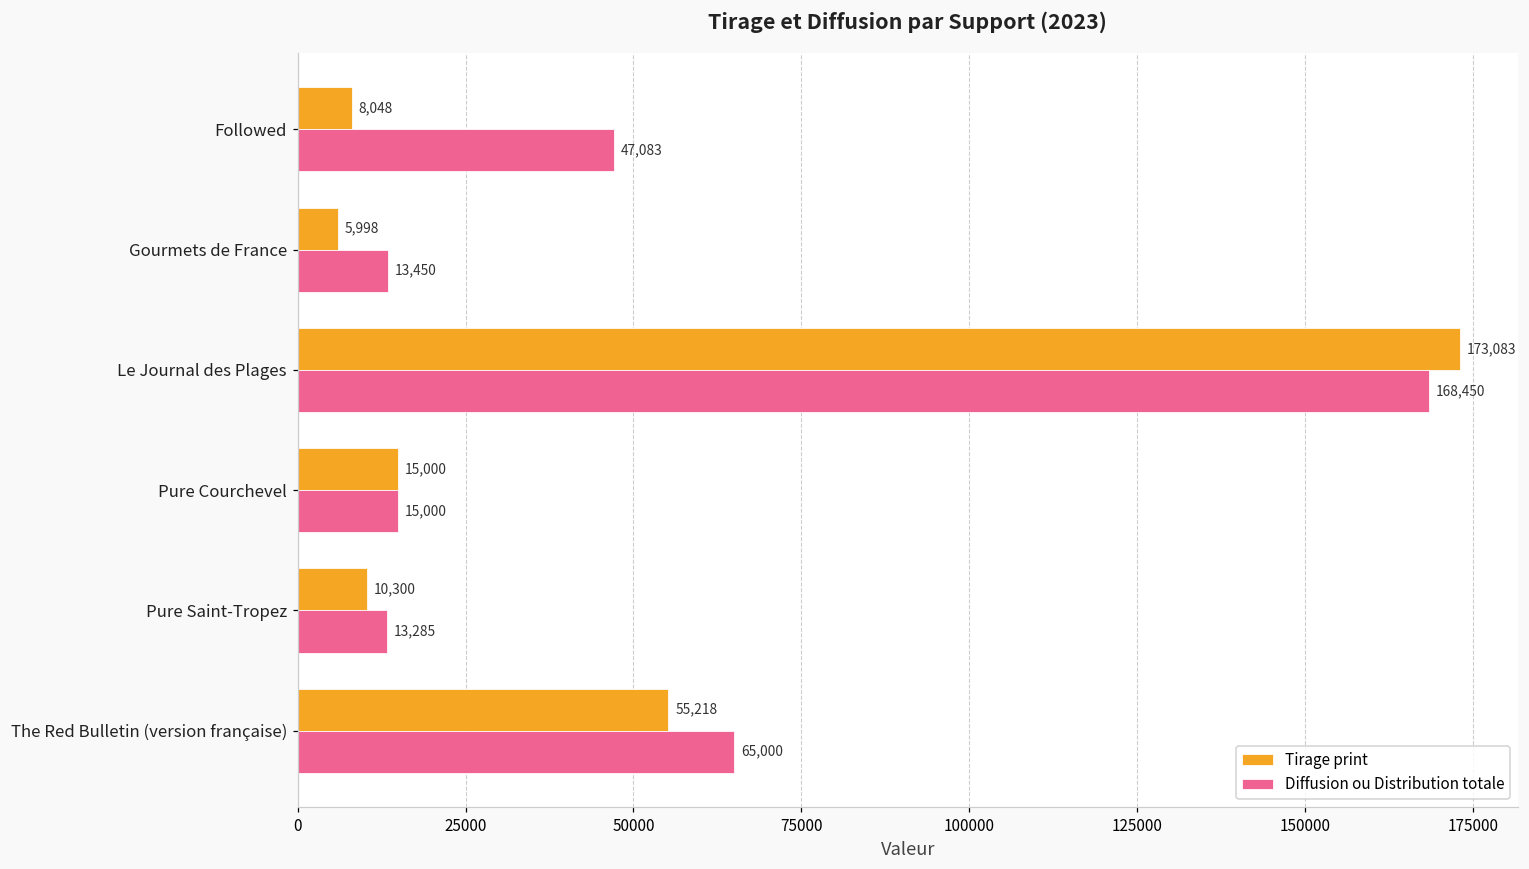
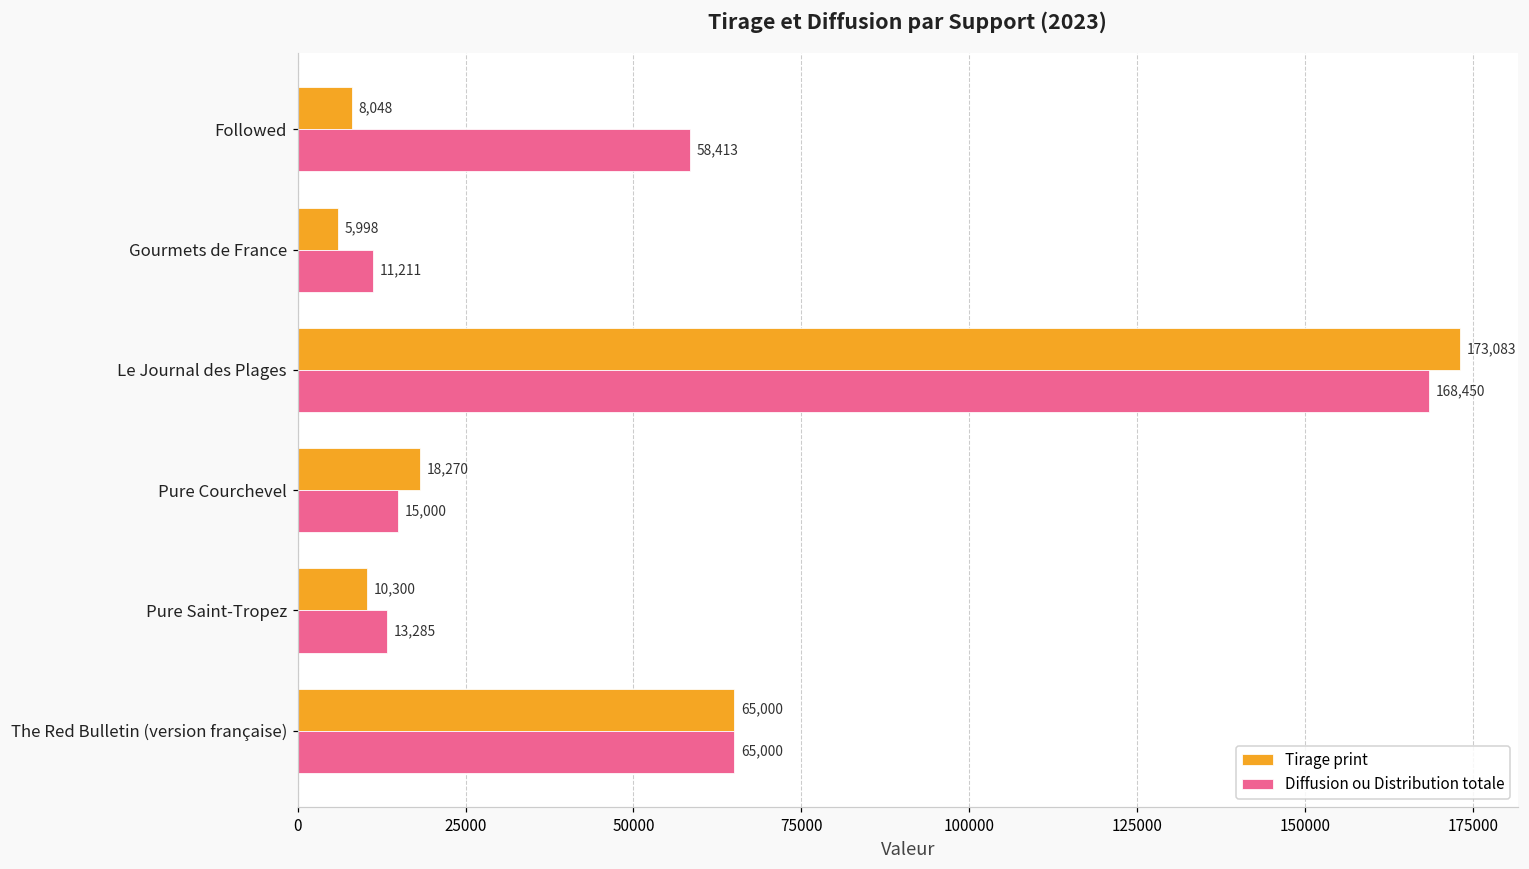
Diffusion ou Distribution totale, Followed: 47,083 -> 58,413
Diffusion ou Distribution totale, Gourmets de France: 13,450 -> 11,211
Tirage print, Pure Courchevel: 15,000 -> 18,270
Tirage print, The Red Bulletin (version française): 55,218 -> 65,000
